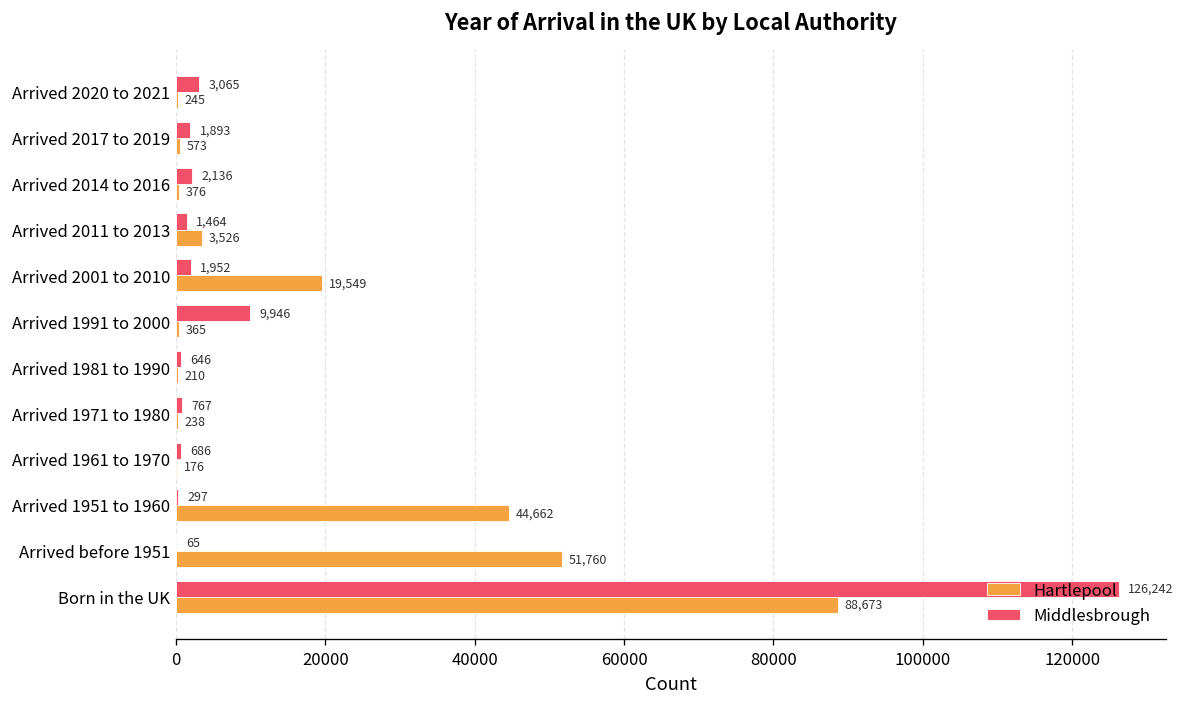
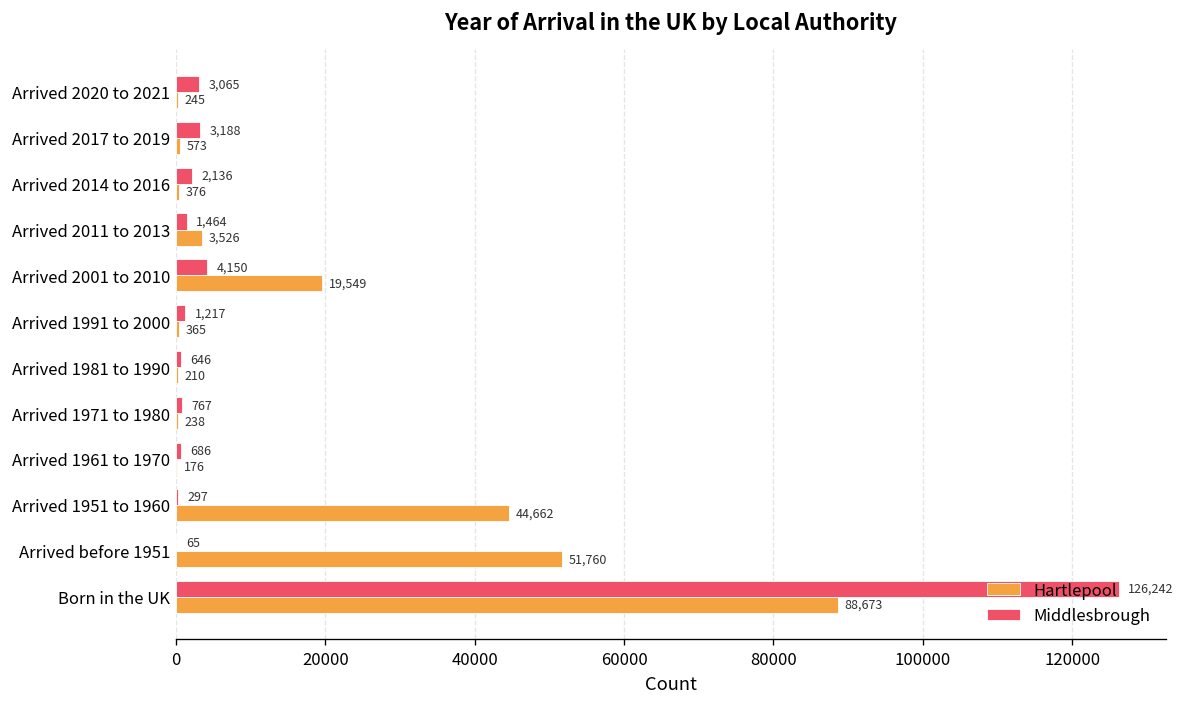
Middlesbrough, Arrived 2017 to 2019: 1,893 -> 3,188
Middlesbrough, Arrived 2001 to 2010: 1,952 -> 4,150
Middlesbrough, Arrived 1991 to 2000: 9,946 -> 1,217
